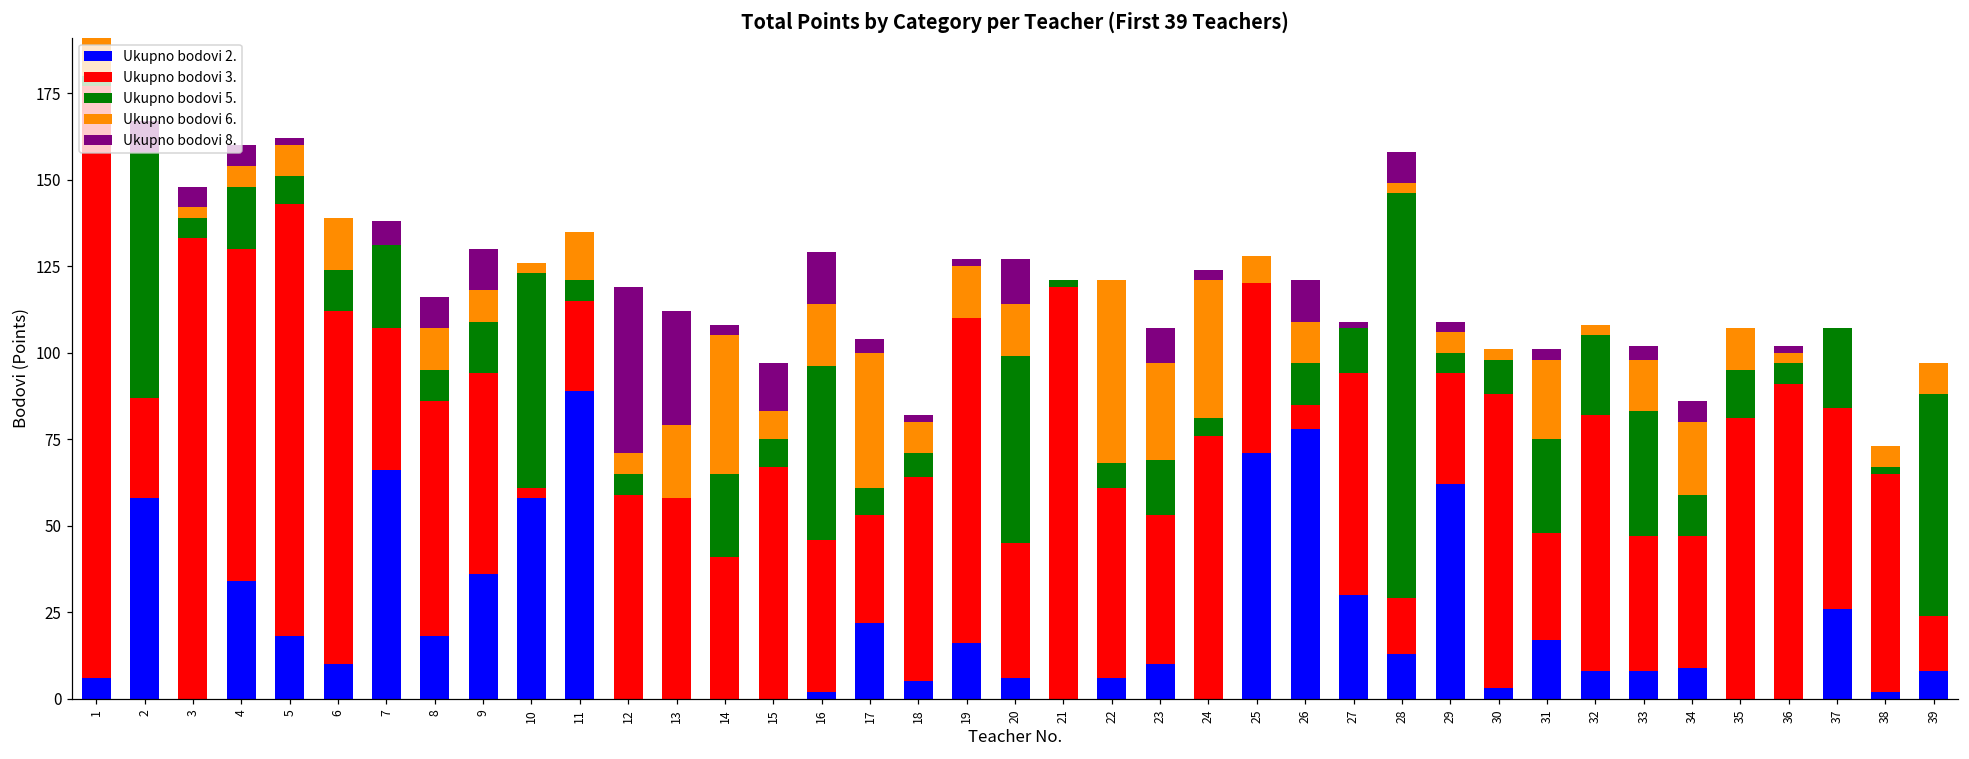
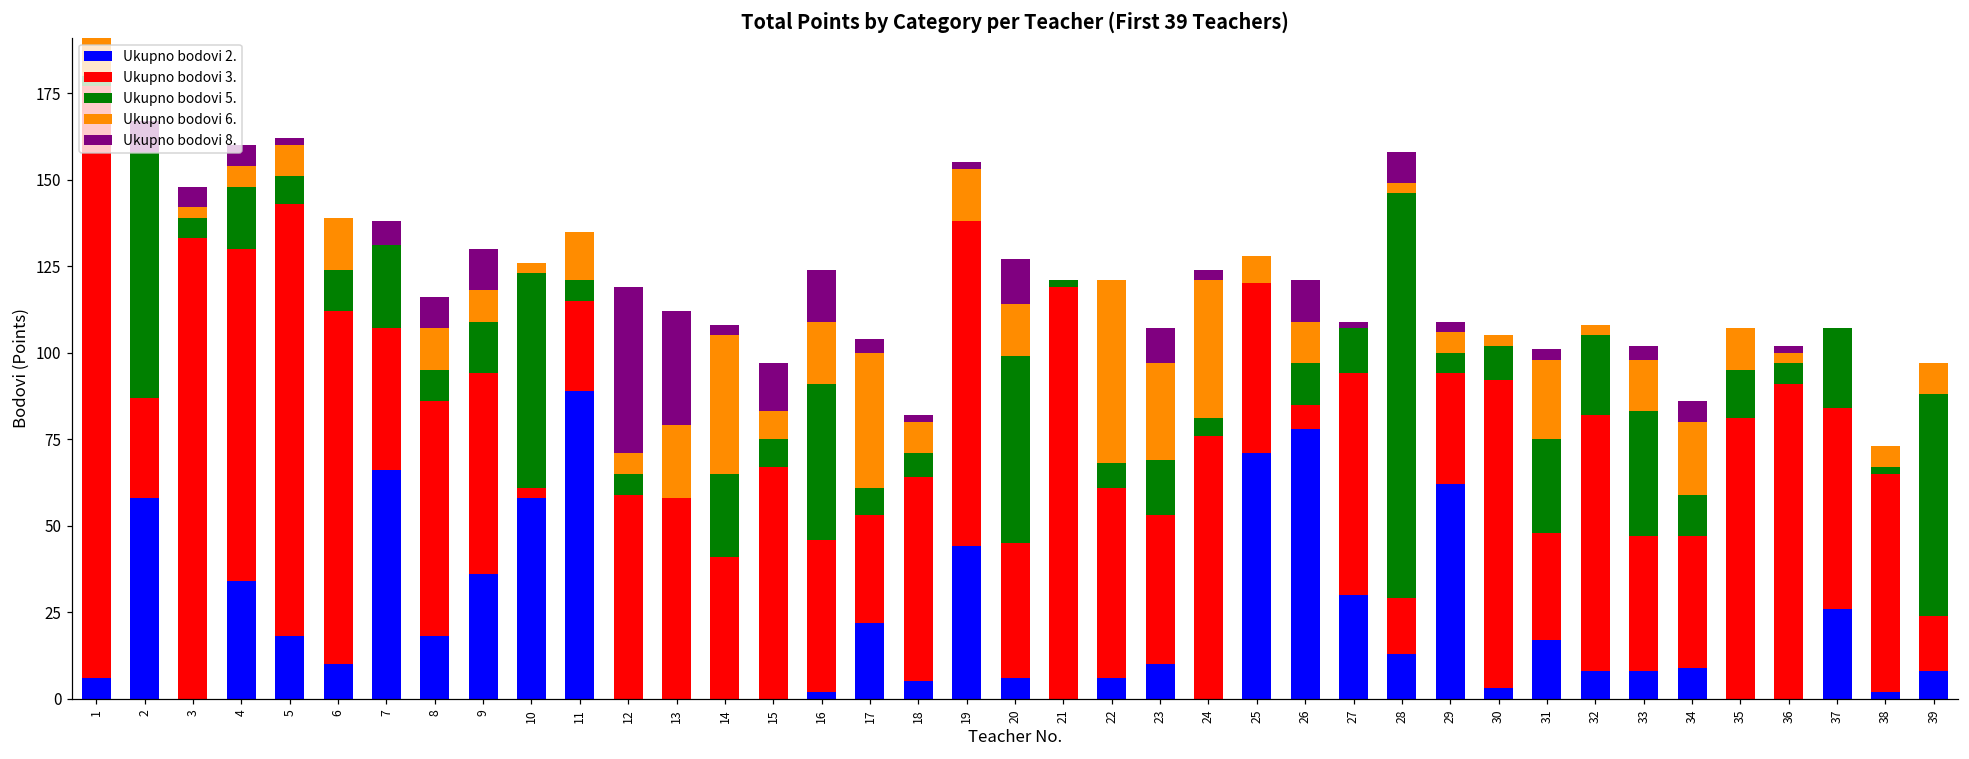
Ukupno bodovi 5., 16: 50 -> 45
Ukupno bodovi 2., 19: 16 -> 44
Ukupno bodovi 3., 30: 85 -> 89
